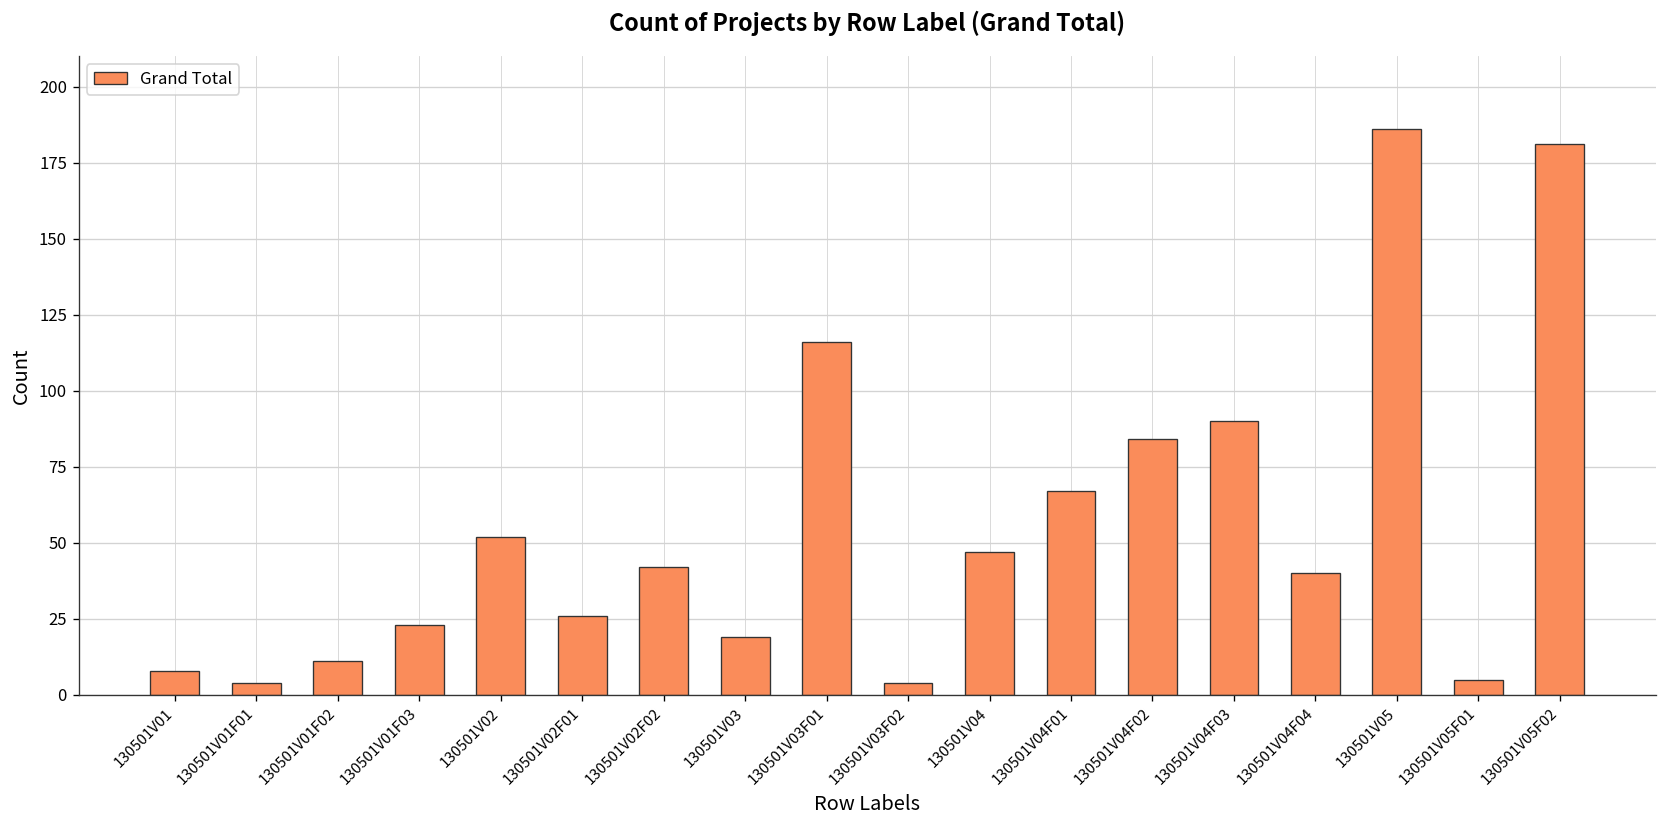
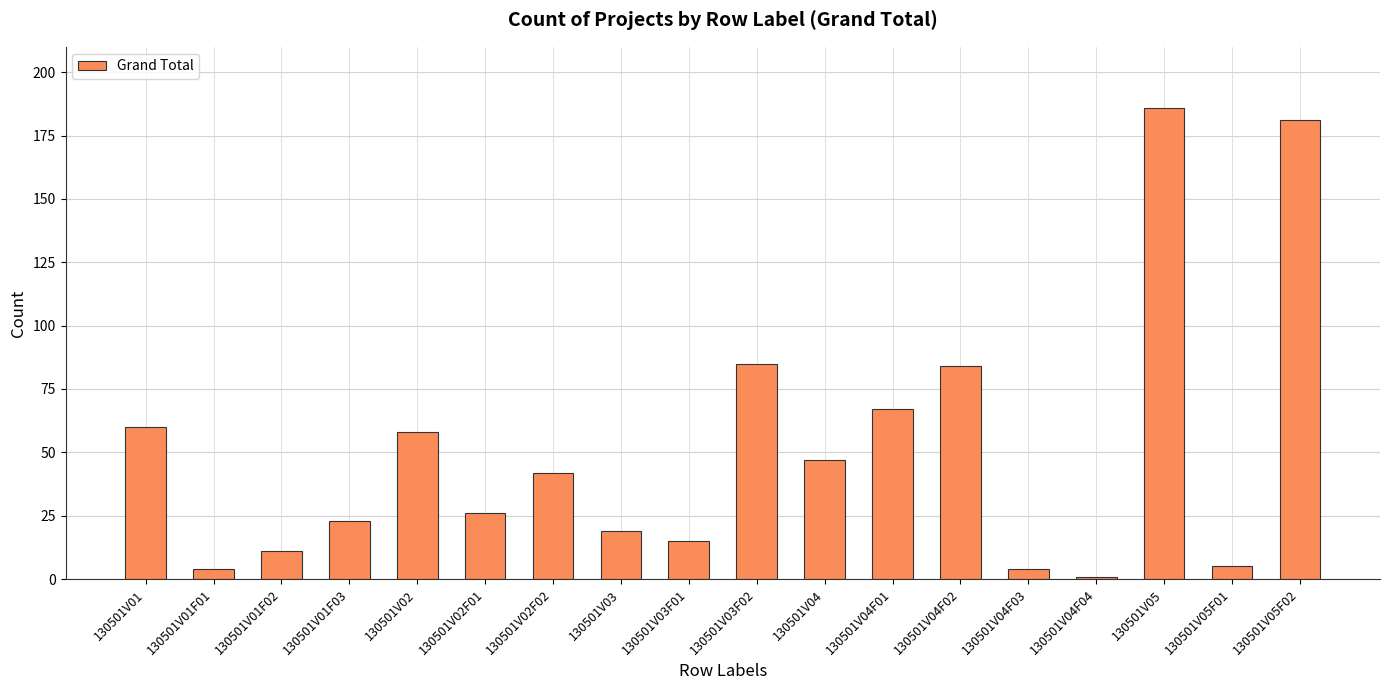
130501V01: 8 -> 60
130501V02: 52 -> 58
130501V03F01: 116 -> 15
130501V03F02: 4 -> 85
130501V04F03: 90 -> 4
130501V04F04: 40 -> 1
